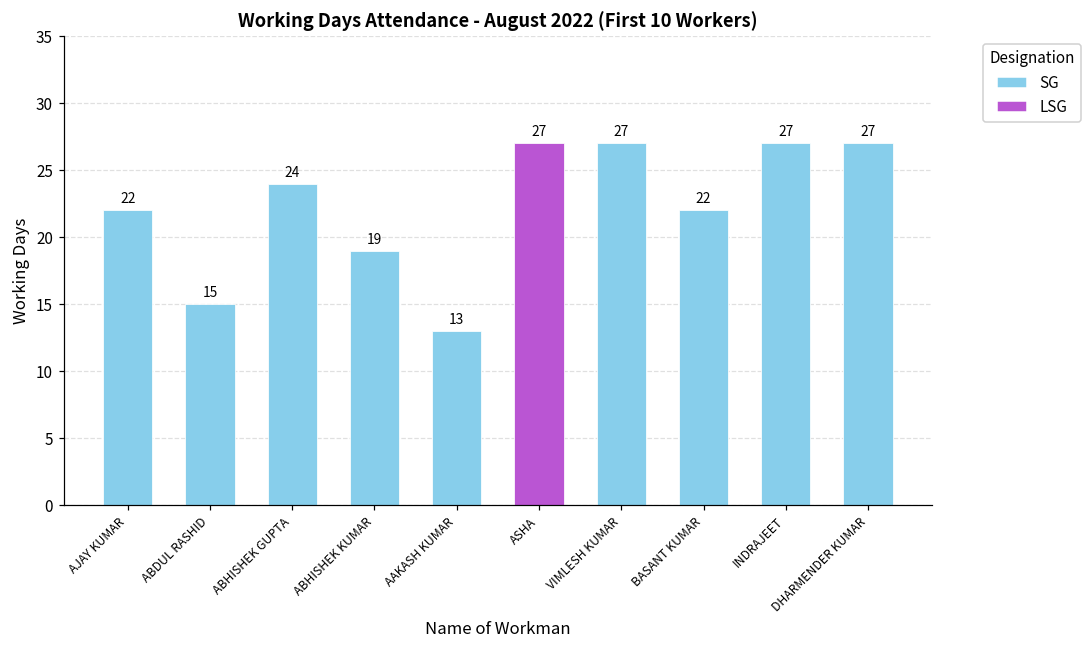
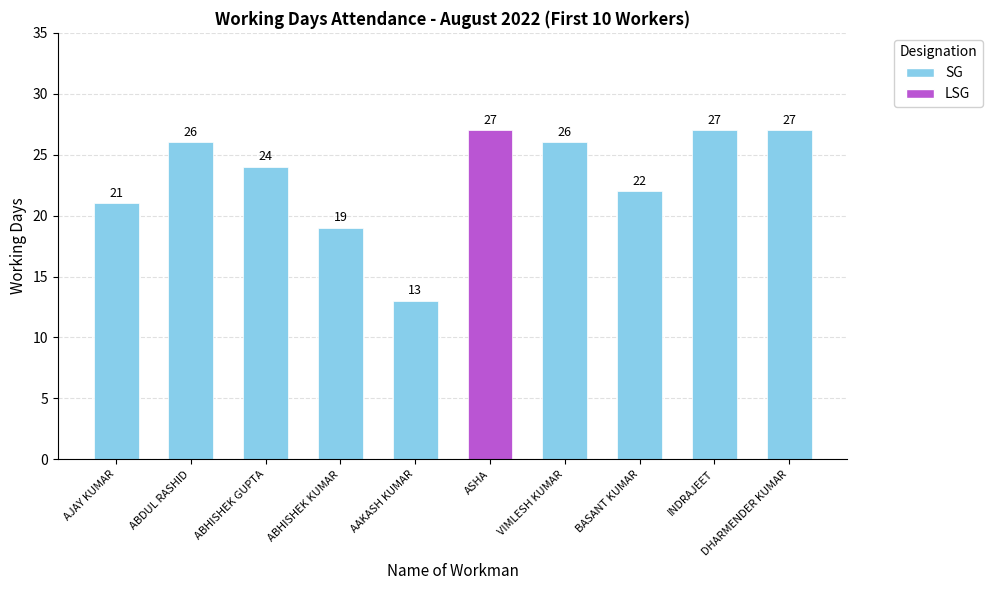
AJAY KUMAR: 22 -> 21
ABDUL RASHID: 15 -> 26
VIMLESH KUMAR: 27 -> 26
